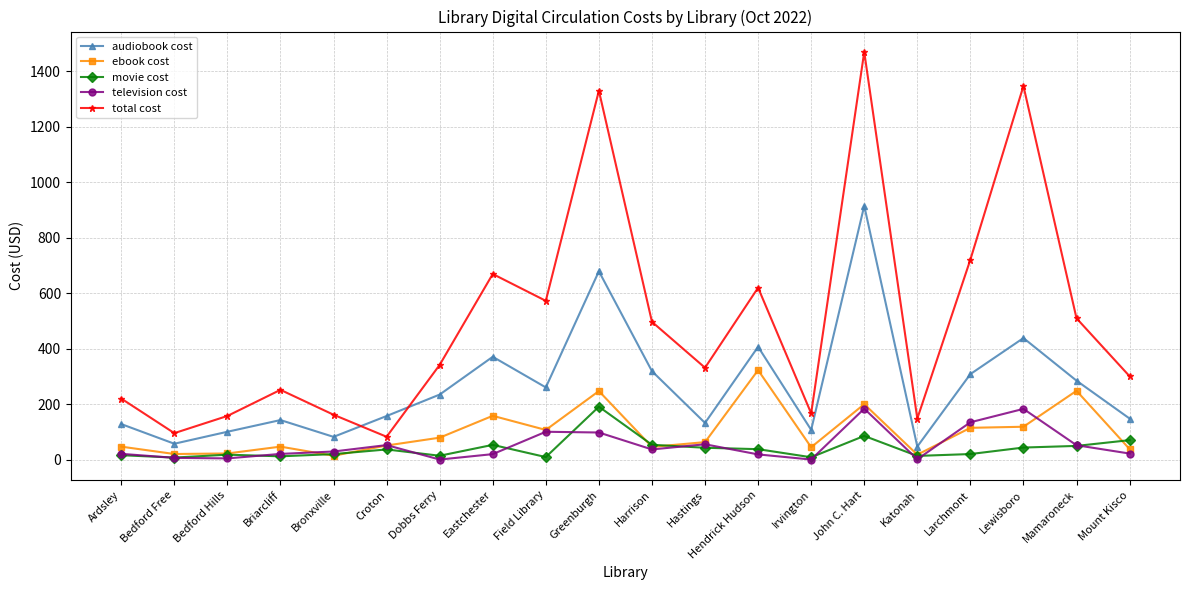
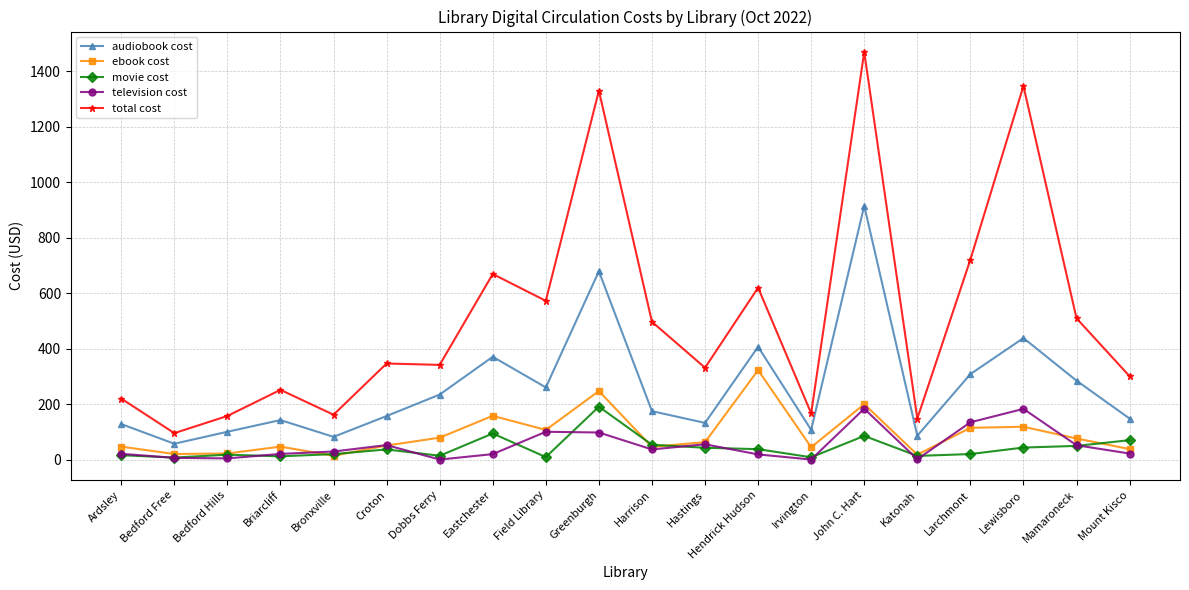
total cost, Croton: 80 -> 350
movie cost, Eastchester: 50 -> 90
audiobook cost, Harrison: 320 -> 170
audiobook cost, Katonah: 50 -> 90
ebook cost, Mamaroneck: 250 -> 80
